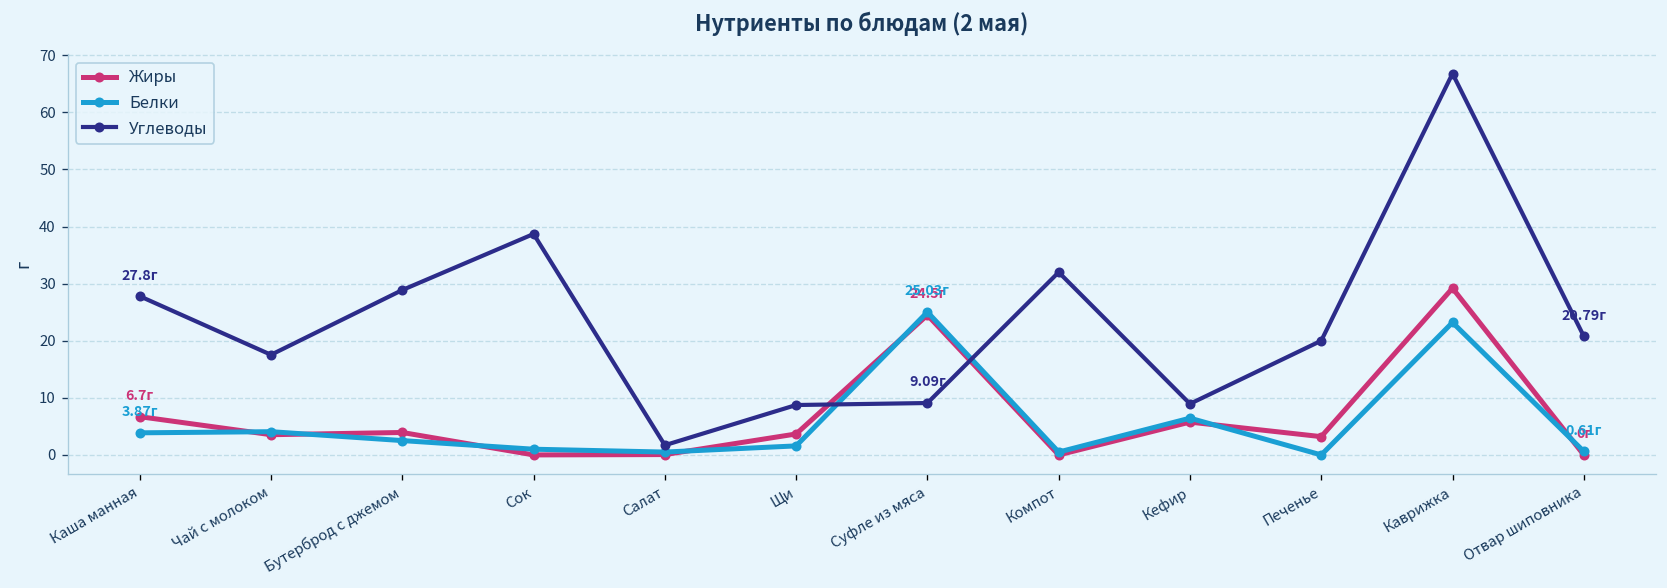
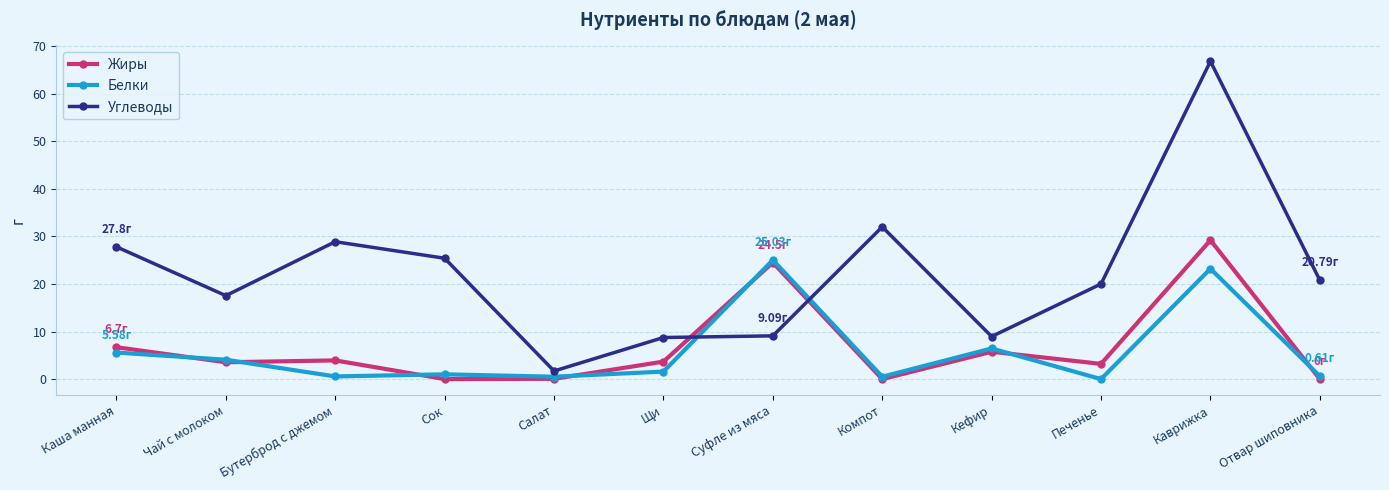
Белки, Каша манная: 3.87г -> 5.58г
Белки, Бутерброд с джемом: 3 -> 1
Углеводы, Сок: 39 -> 25
